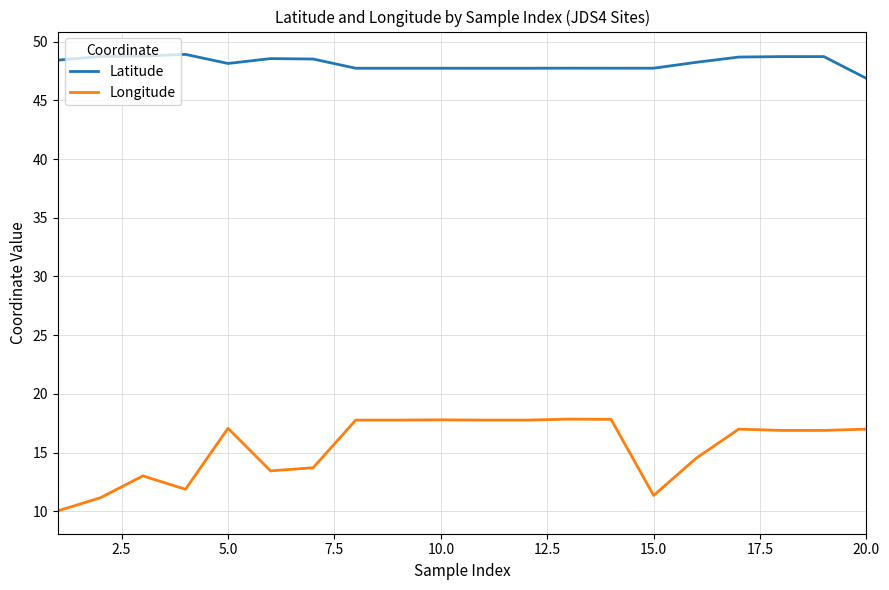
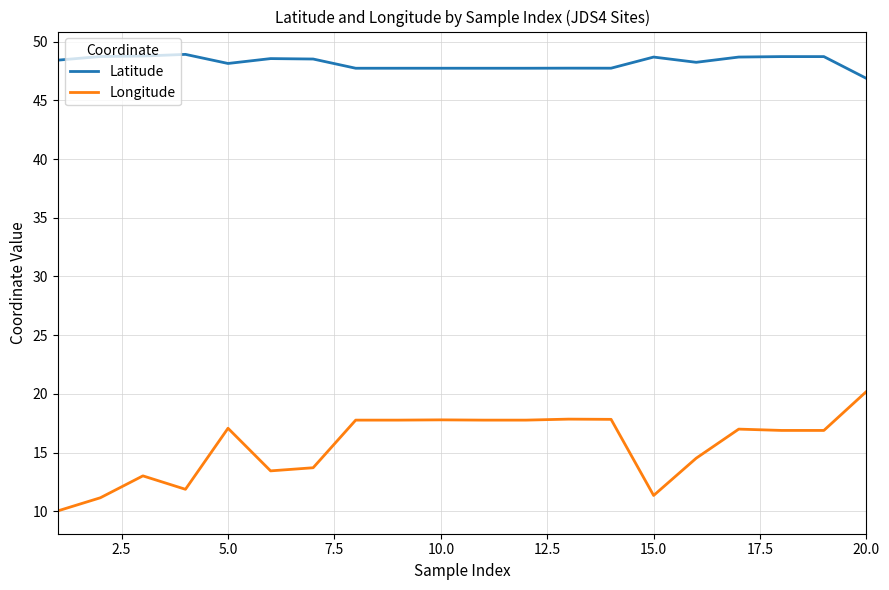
Latitude, 15.0: 47.7 -> 48.7
Longitude, 20.0: 17.0 -> 20.2
